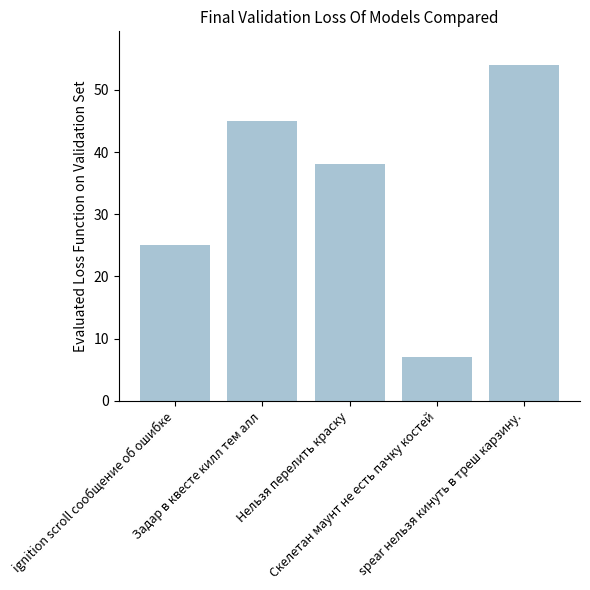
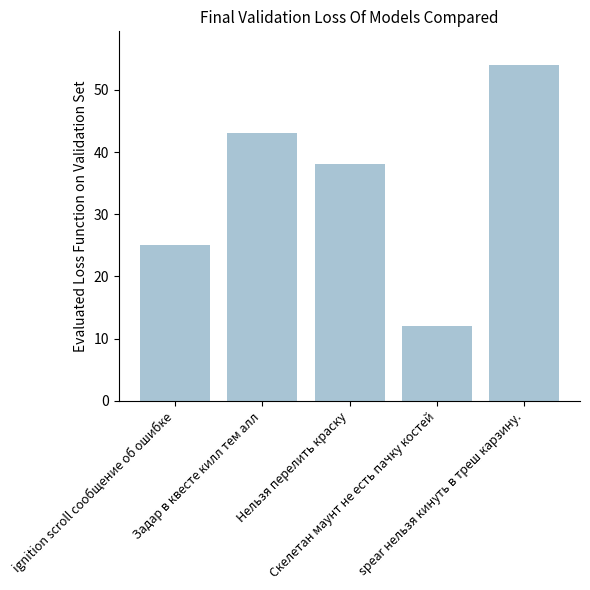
Задар в квесте килл тем алл: 45 -> 43
Скелетан маунт не есть пачку костей: 7 -> 12
